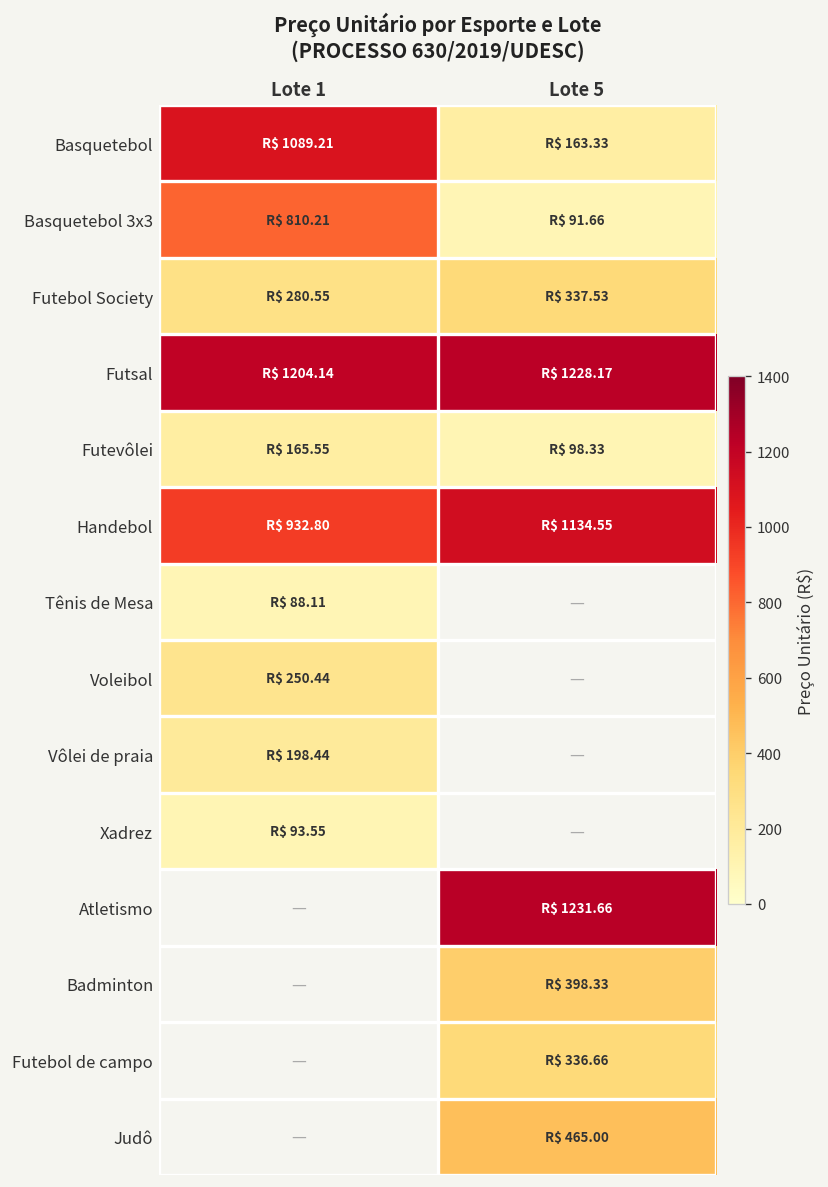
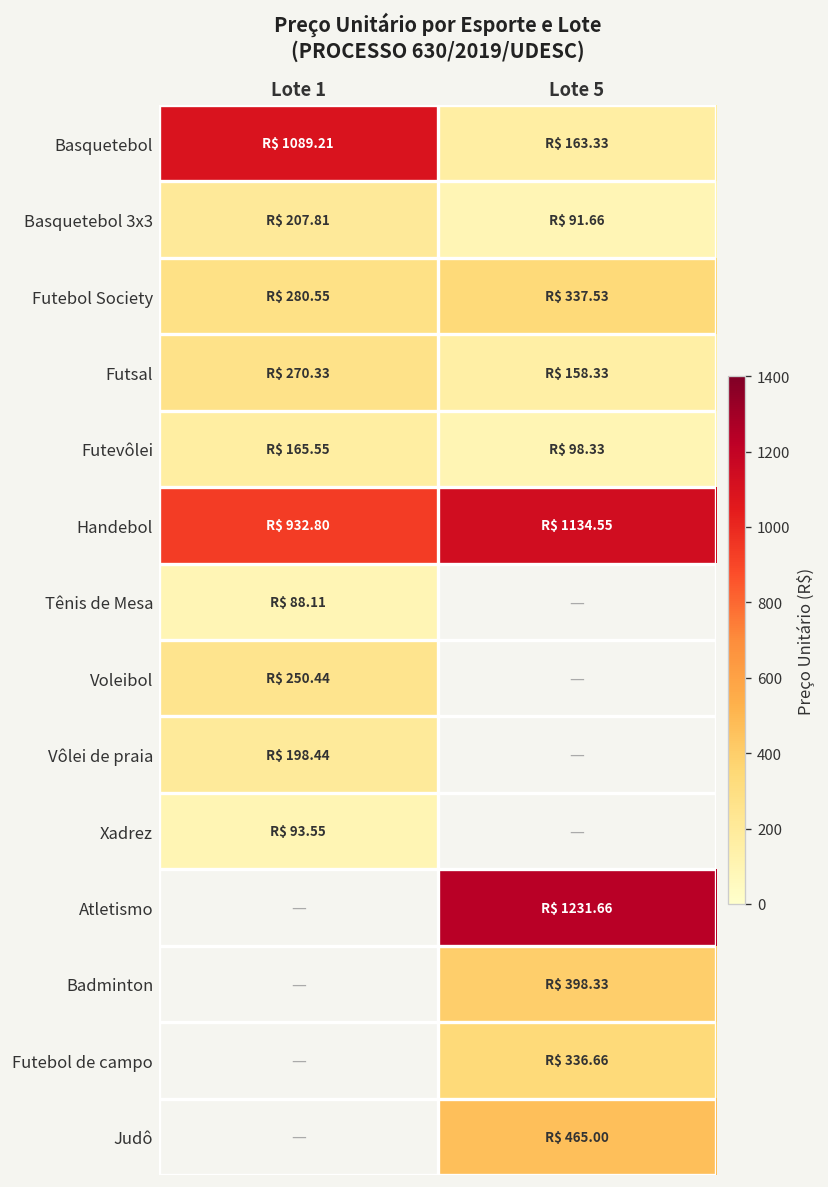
Basquetebol 3x3, Lote 1: 810.21 -> 207.81
Futsal, Lote 1: 1204.14 -> 270.33
Futsal, Lote 5: 1228.17 -> 158.33
